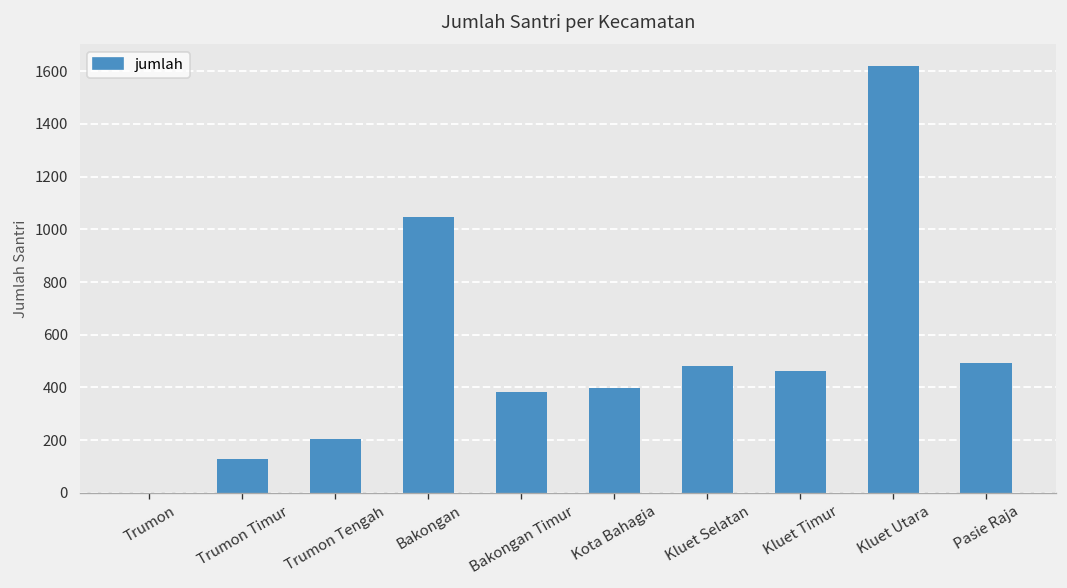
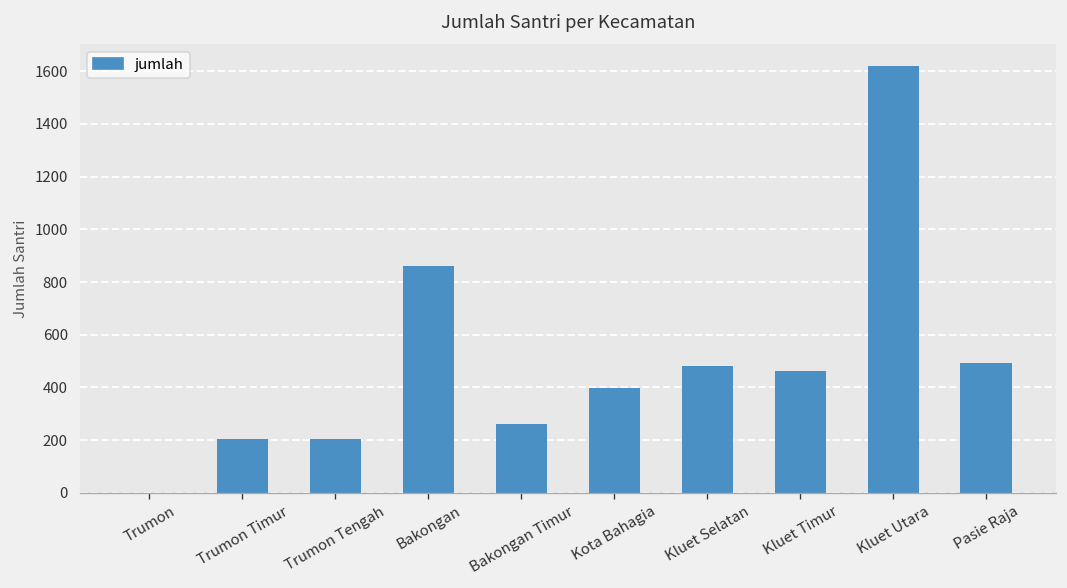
Trumon Timur: 130 -> 200
Bakongan: 1050 -> 860
Bakongan Timur: 380 -> 260
